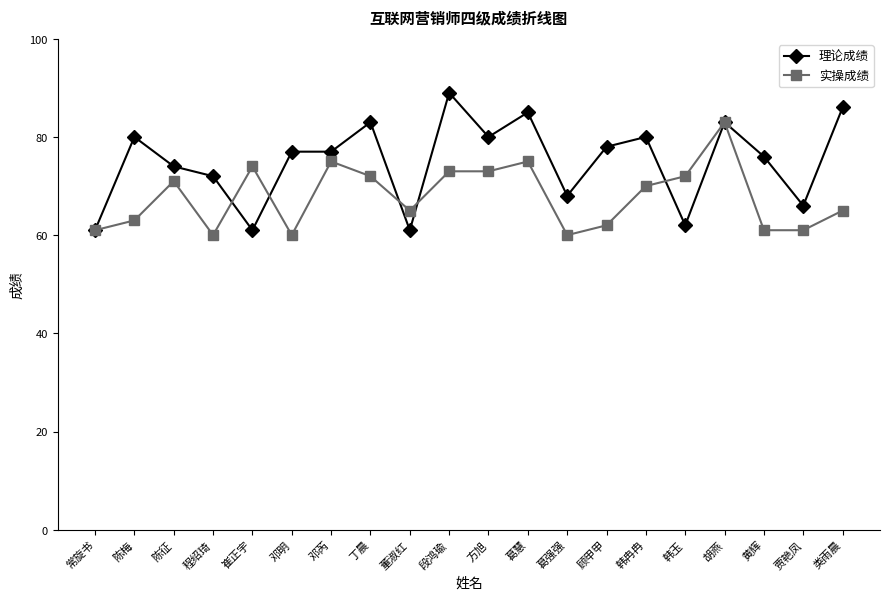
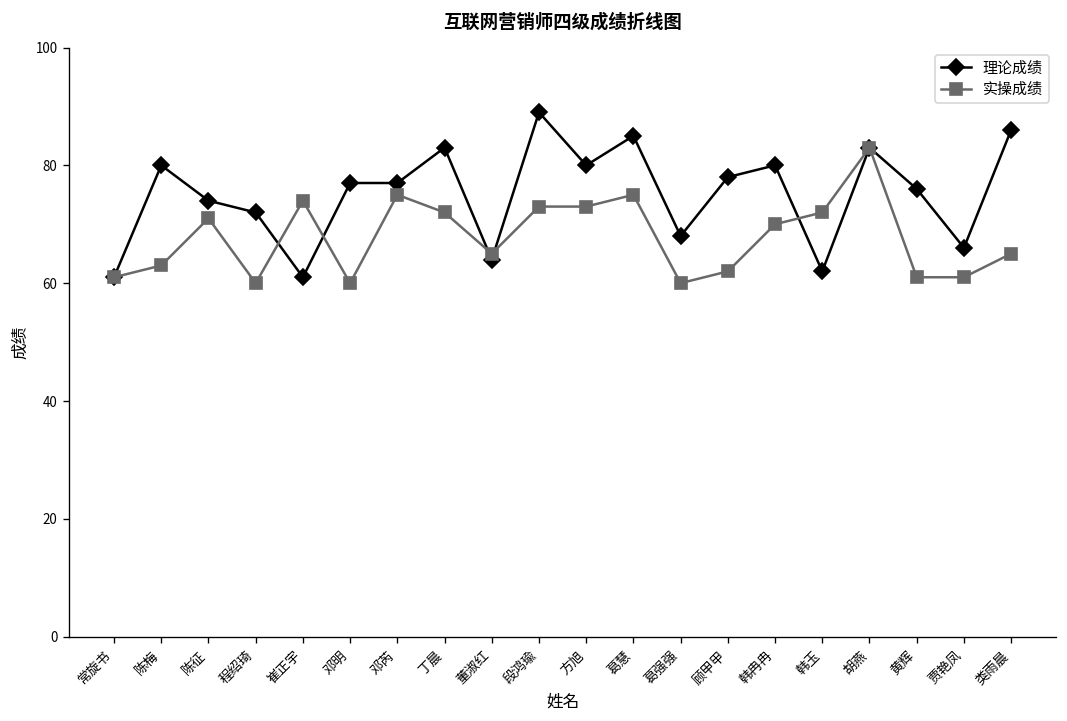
理论成绩, 董淑红: 61 -> 64
